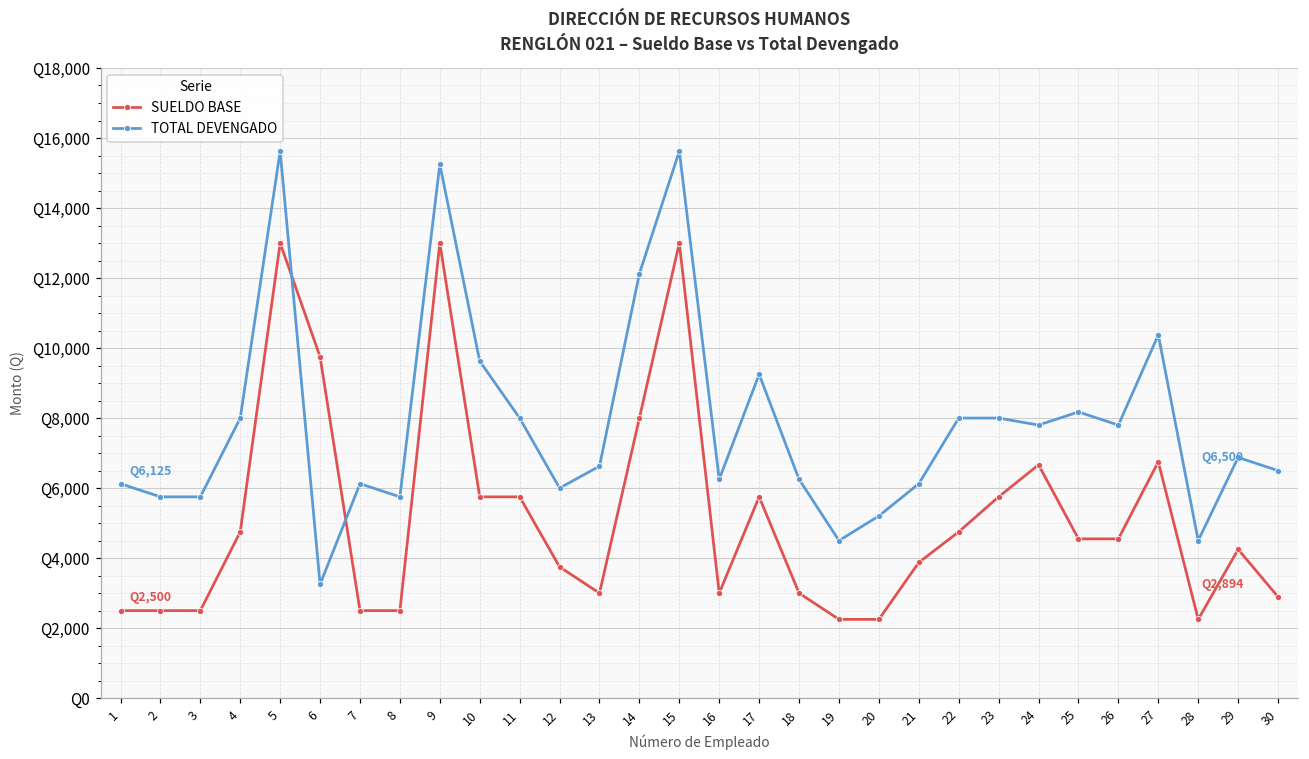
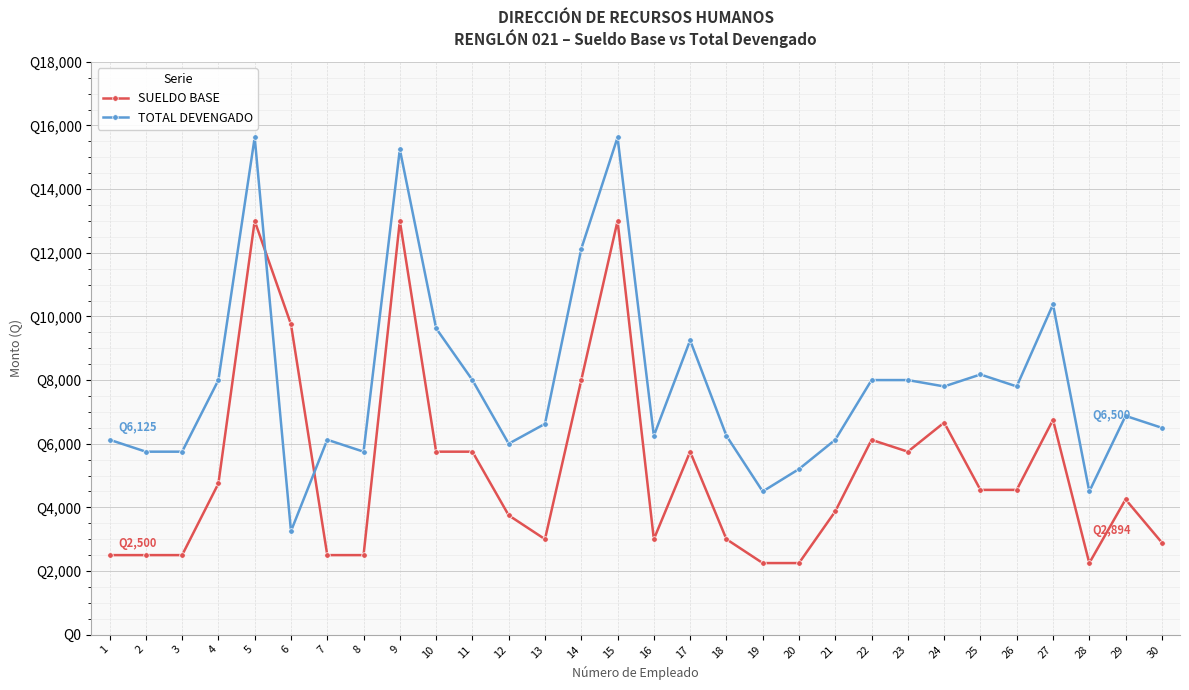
SUELDO BASE, 22: Q4,800 -> Q6,100
